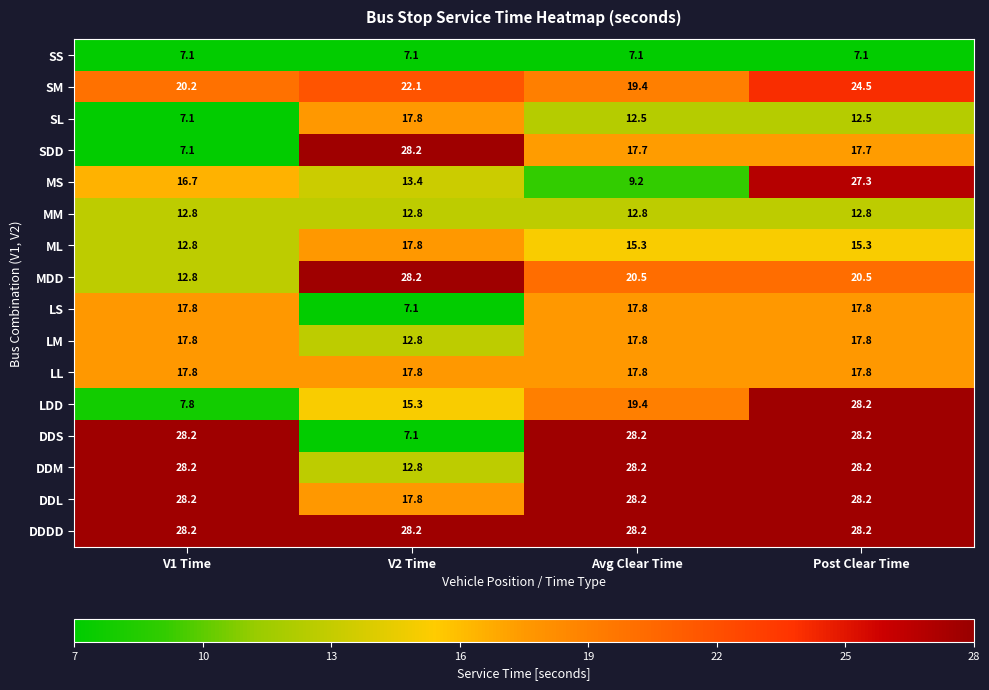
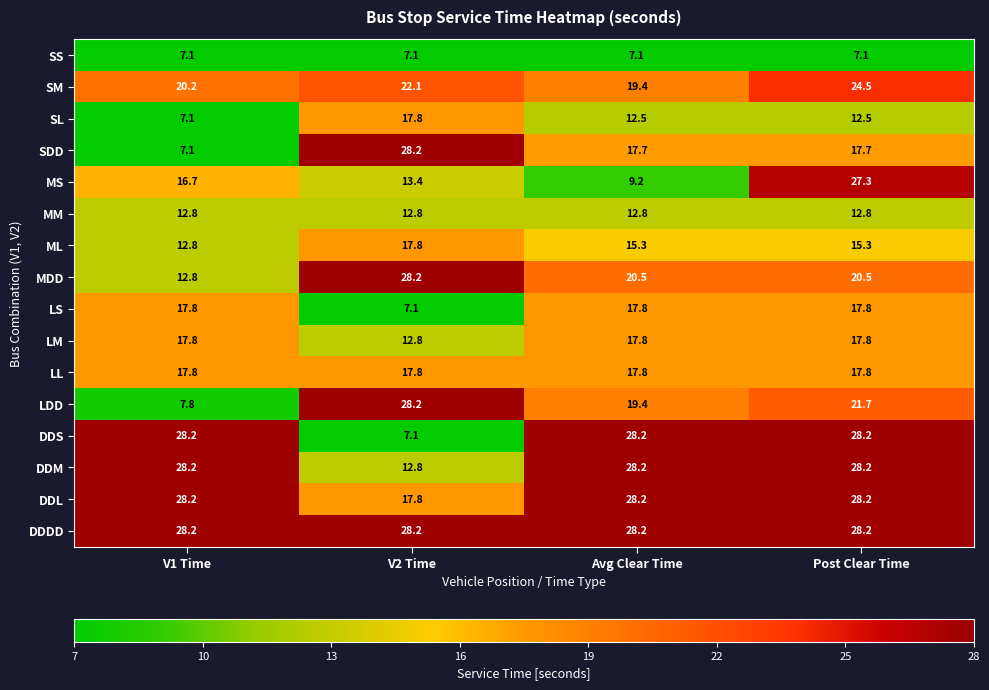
LDD, V2 Time: 15.3 -> 28.2
LDD, Post Clear Time: 28.2 -> 21.7
